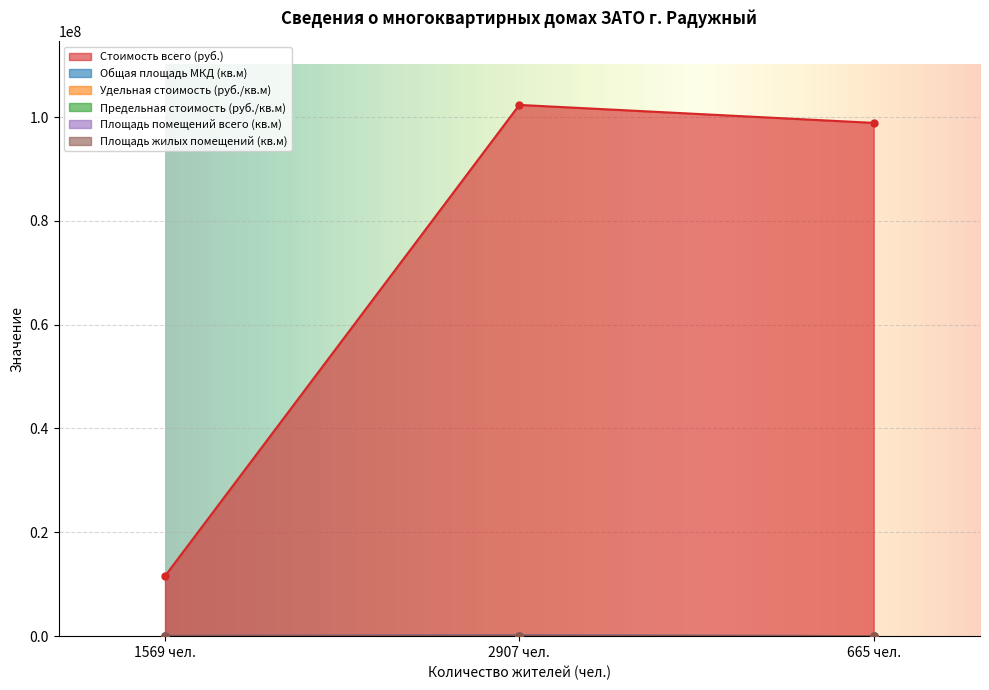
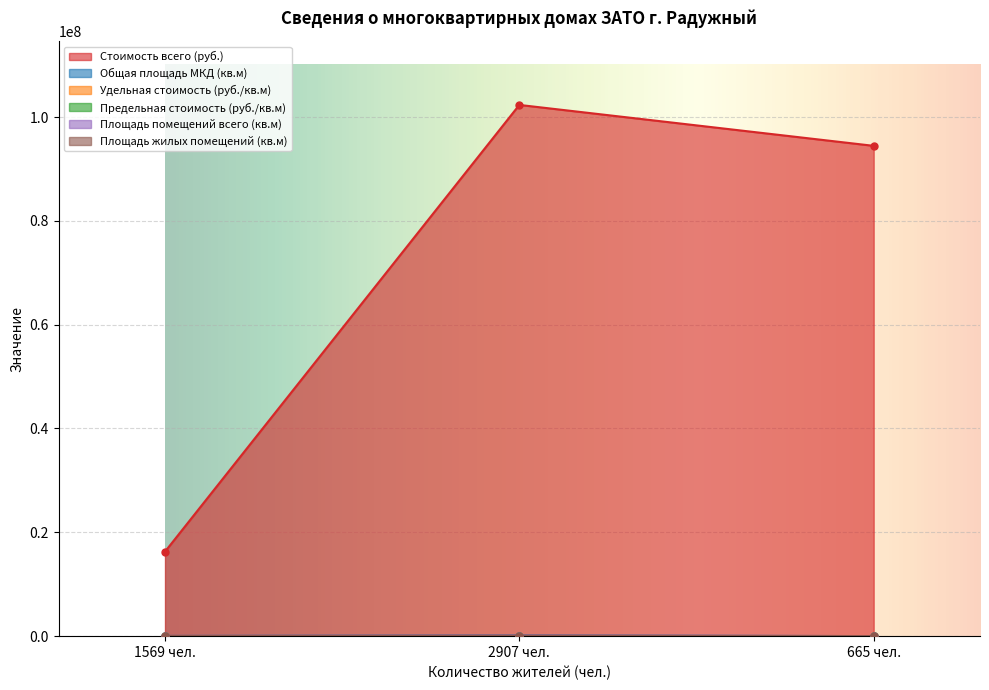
Стоимость всего (руб.), 1569 чел.: 12000000 -> 16000000
Стоимость всего (руб.), 665 чел.: 99000000 -> 94000000
